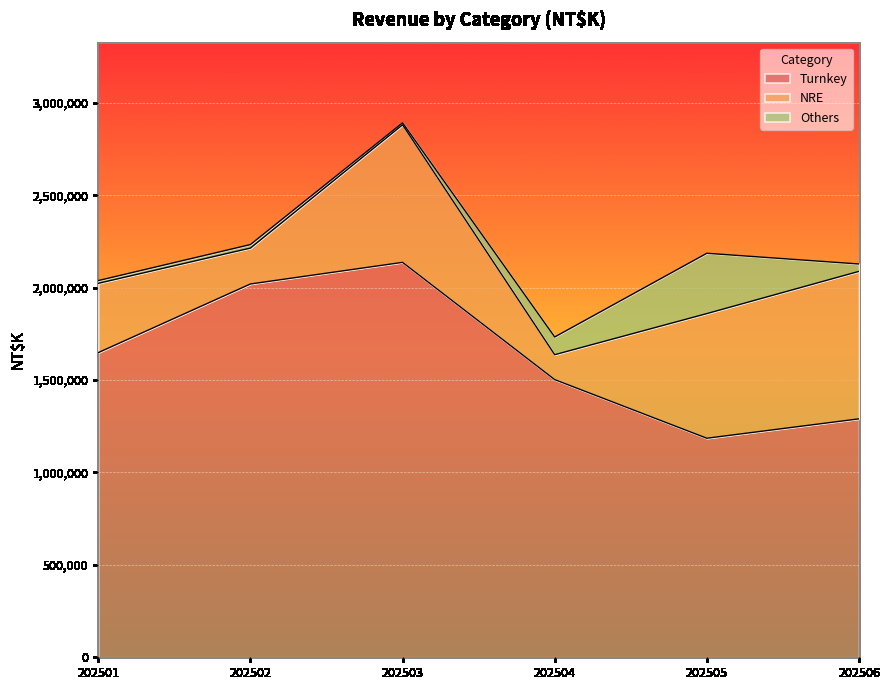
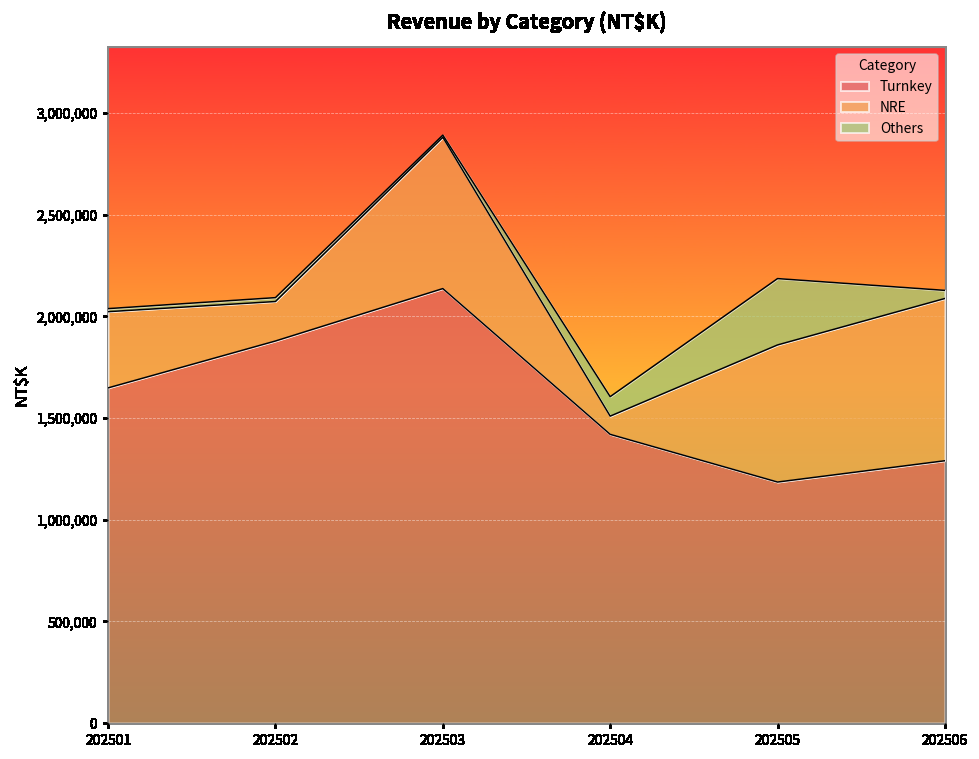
Turnkey, 202502: 2,020,000 -> 1,880,000
Turnkey, 202504: 1,500,000 -> 1,420,000
NRE, 202504: 130,000 -> 90,000
